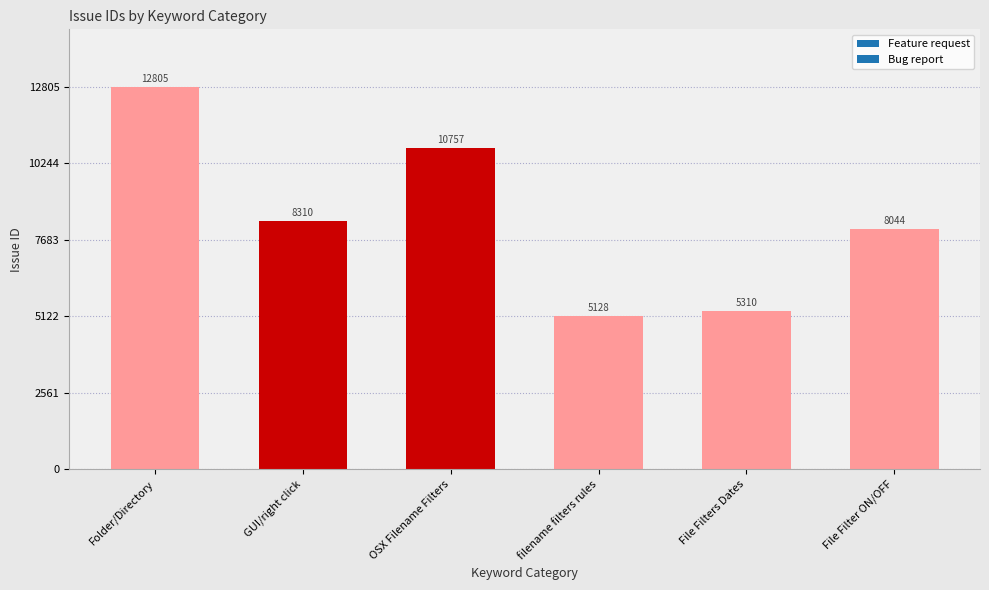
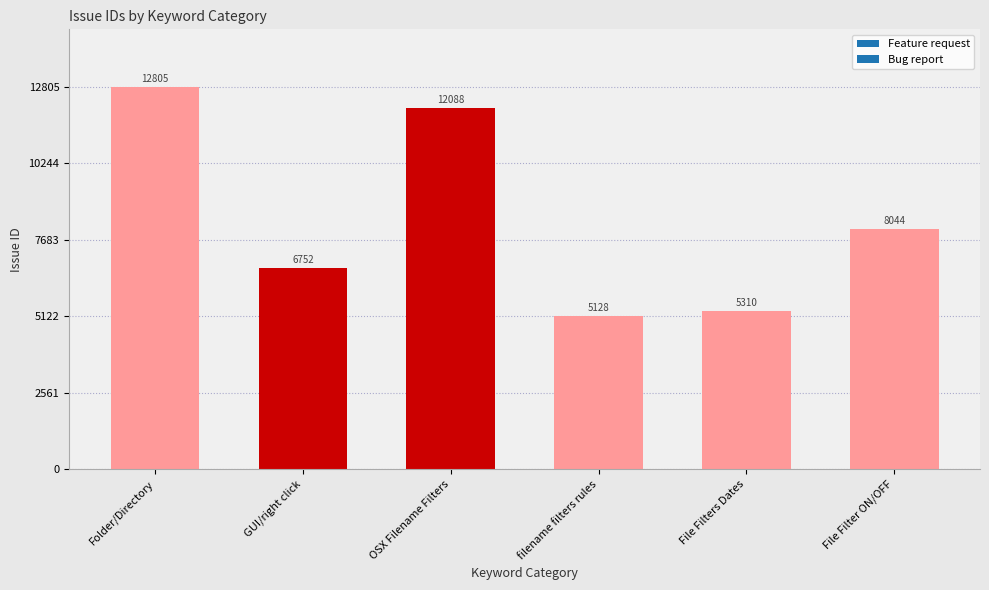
GUI/right click: 8310 -> 6752
OSX Filename Filters: 10757 -> 12088
